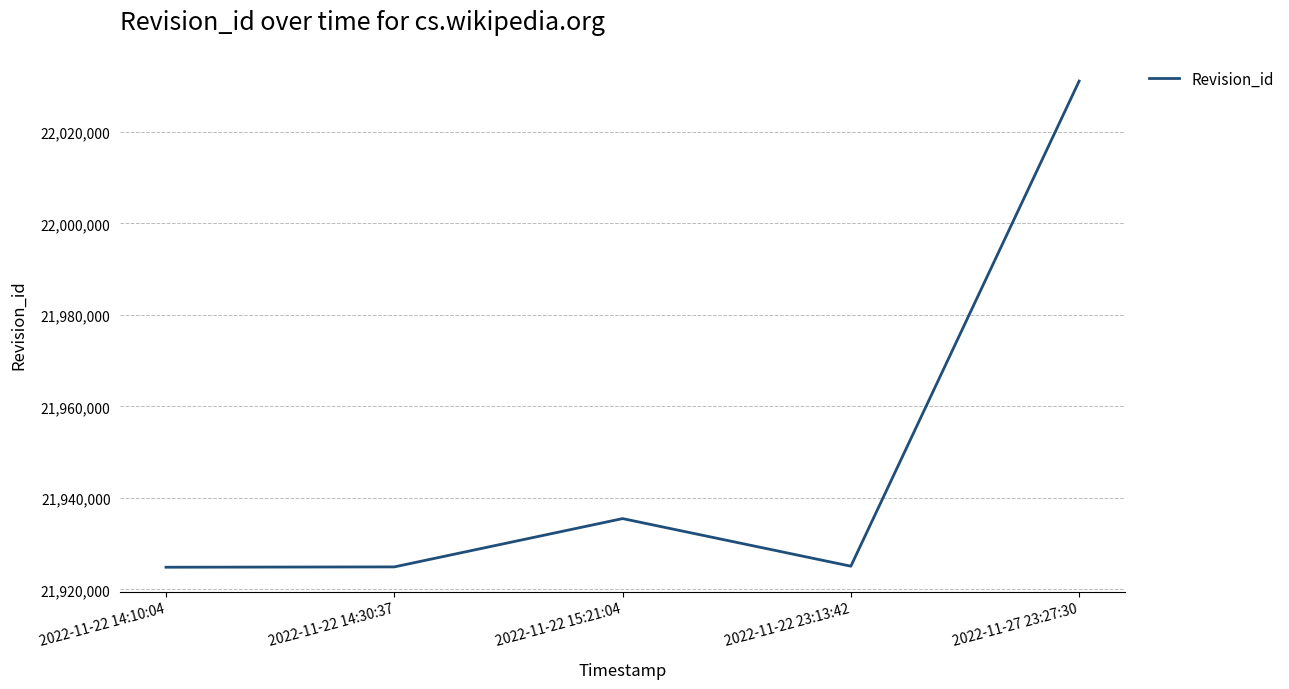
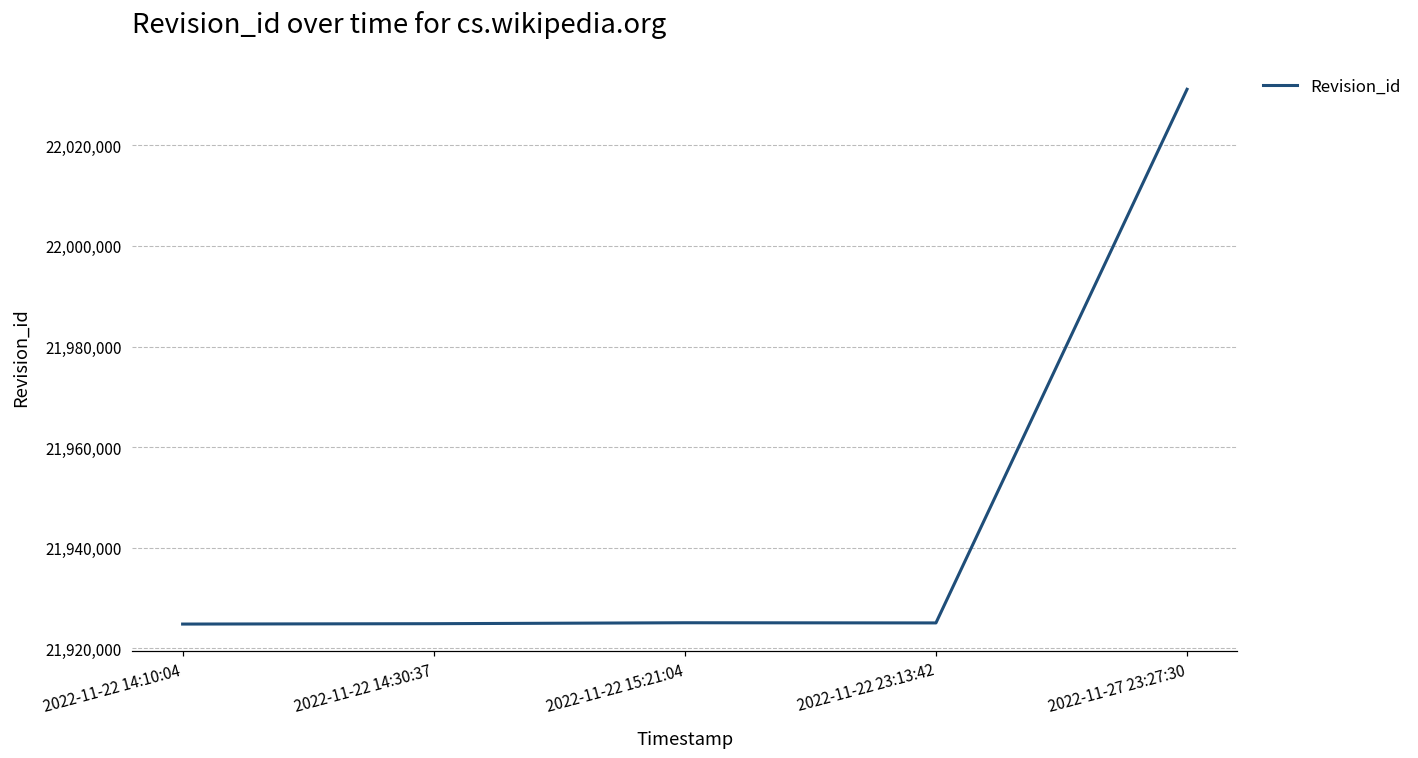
2022-11-22 15:21:04: 21,935,000 -> 21,925,000
